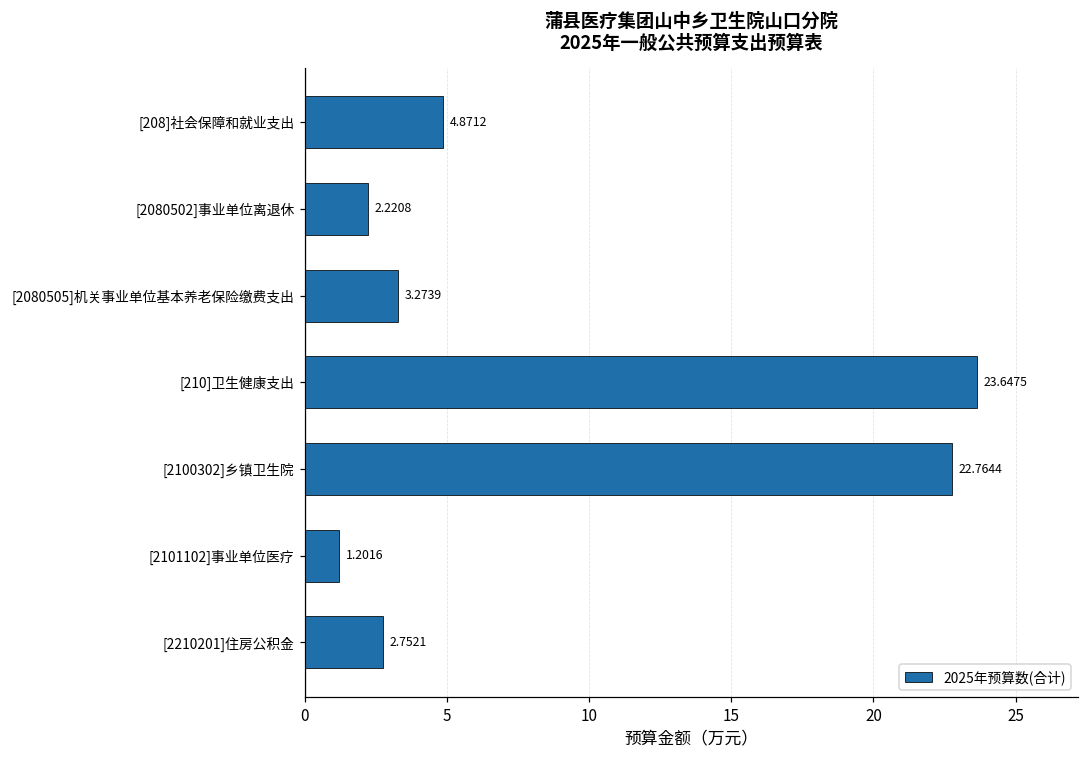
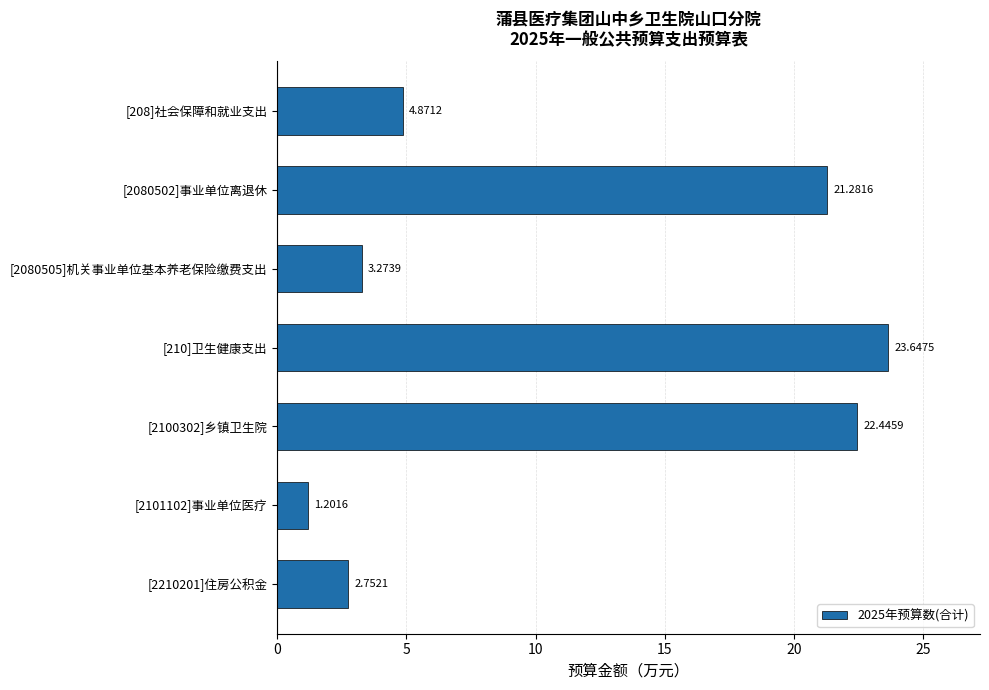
[2080502]事业单位离退休: 2.2208 -> 21.2816
[2100302]乡镇卫生院: 22.7644 -> 22.4459
